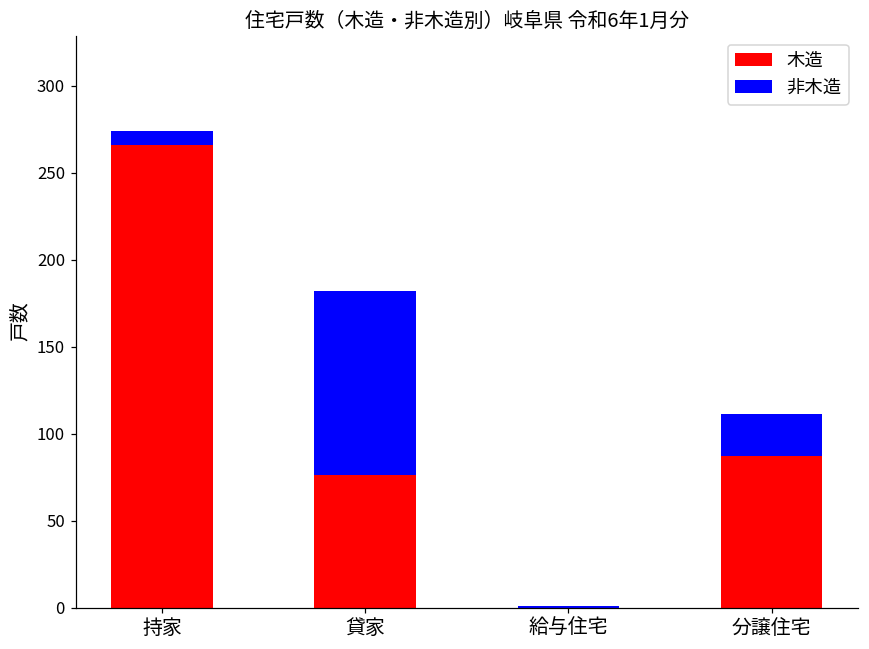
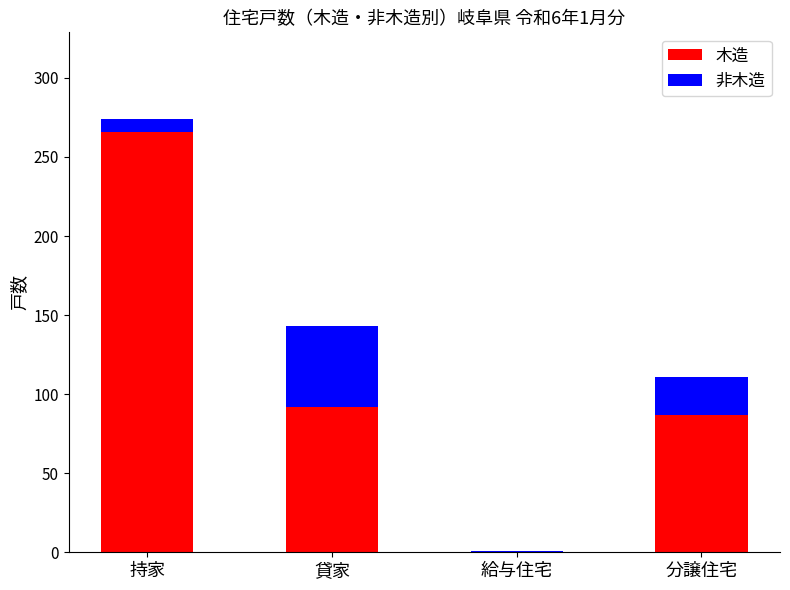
木造, 貸家: 76 -> 92
非木造, 貸家: 106 -> 51
